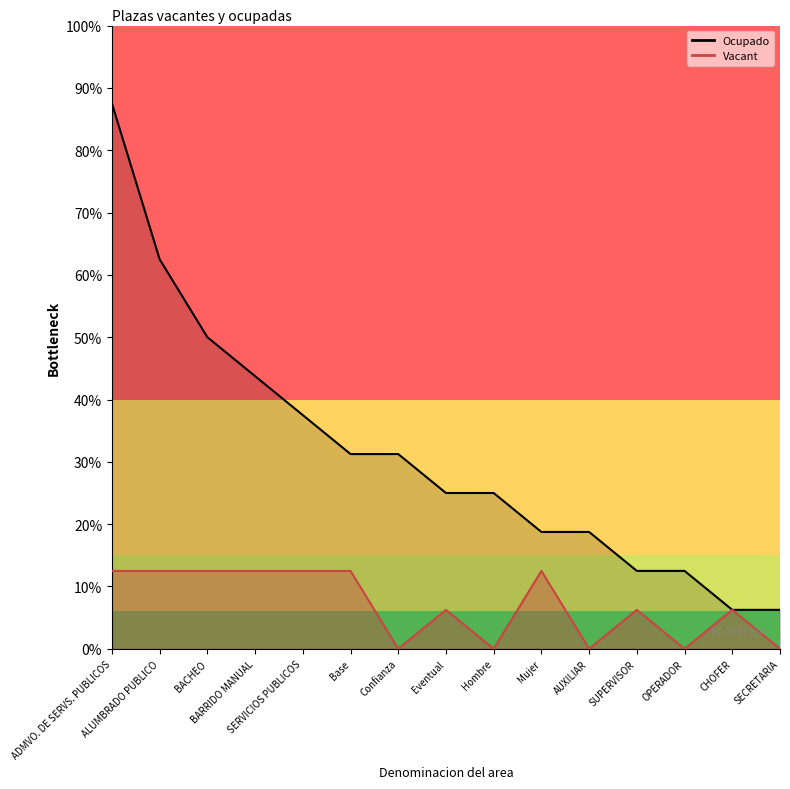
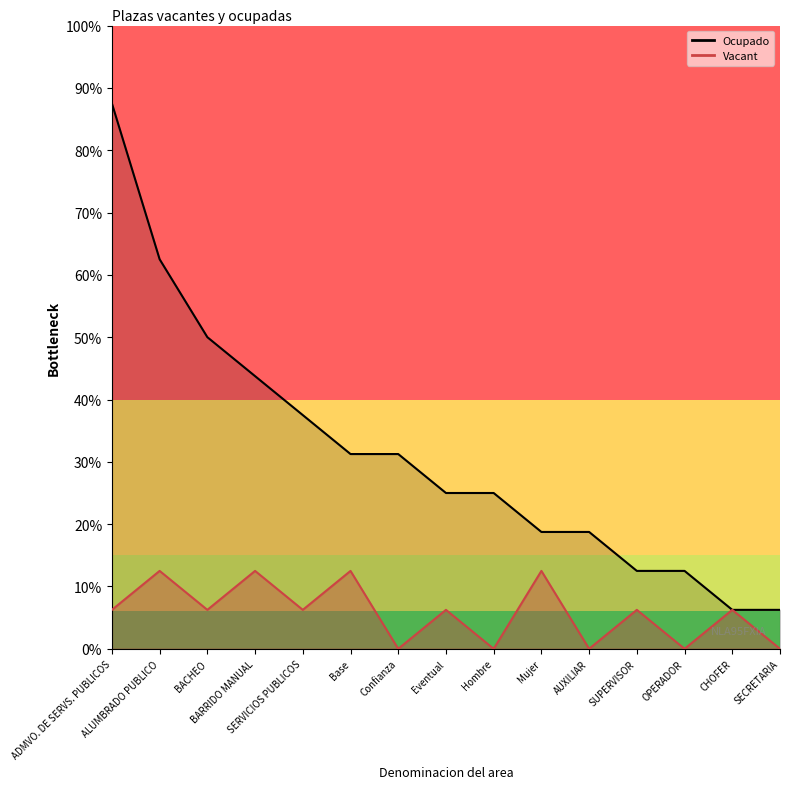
Vacant, ADMVO. DE SERVS. PUBLICOS: 13% -> 6%
Vacant, BACHEO: 13% -> 6%
Vacant, SERVICIOS PUBLICOS: 13% -> 6%
